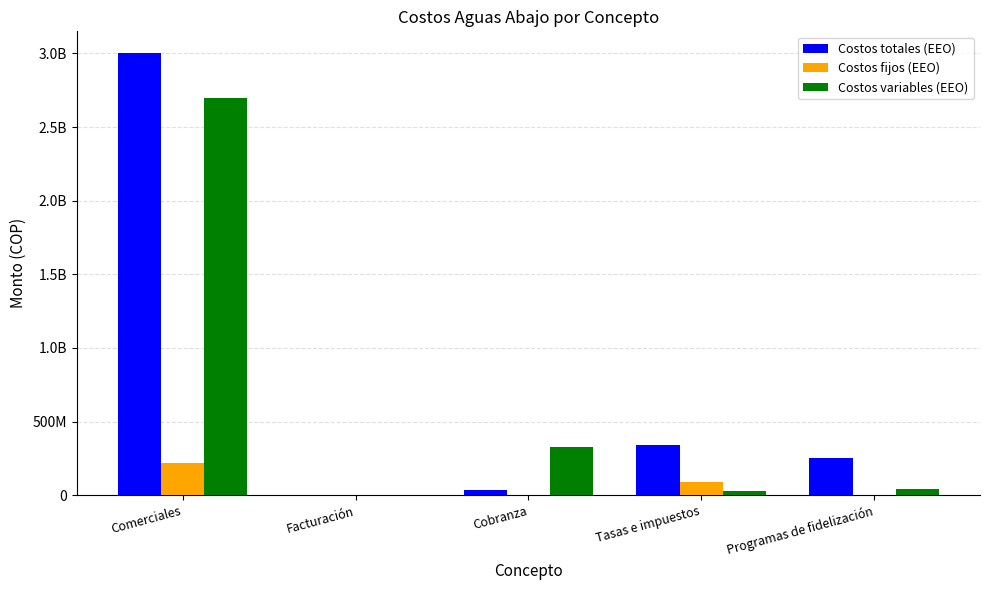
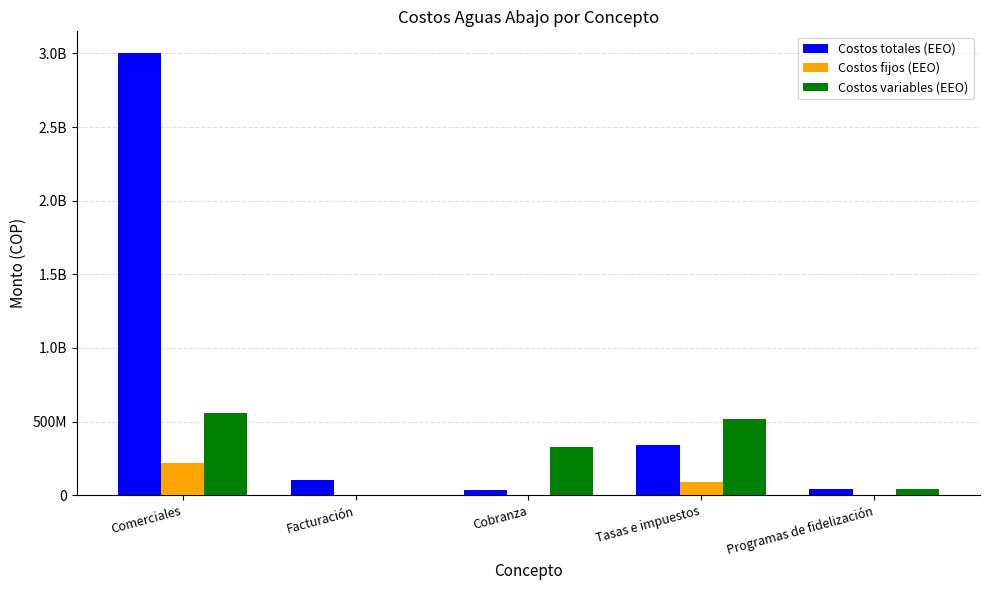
Costos variables (EEO), Comerciales: 2700000000 -> 560000000
Costos totales (EEO), Facturación: 0 -> 100000000
Costos variables (EEO), Tasas e impuestos: 30000000 -> 520000000
Costos totales (EEO), Programas de fidelización: 260000000 -> 40000000
